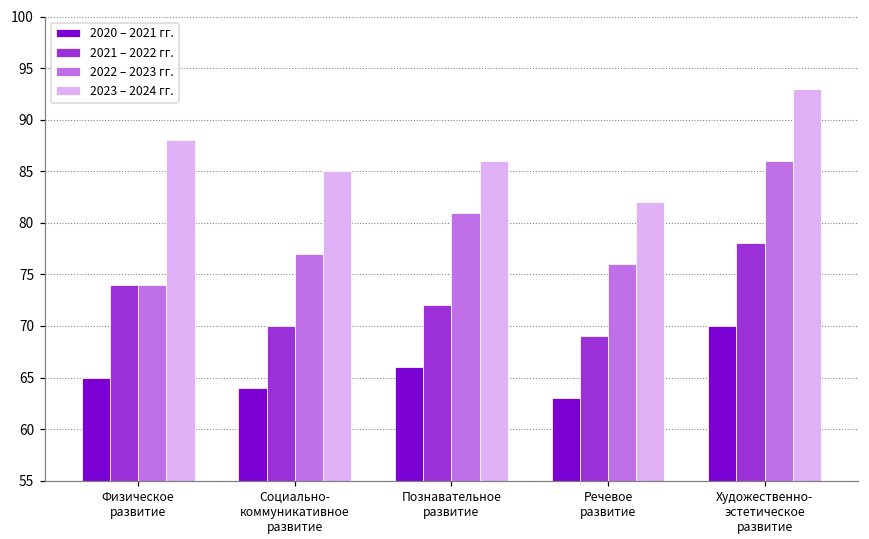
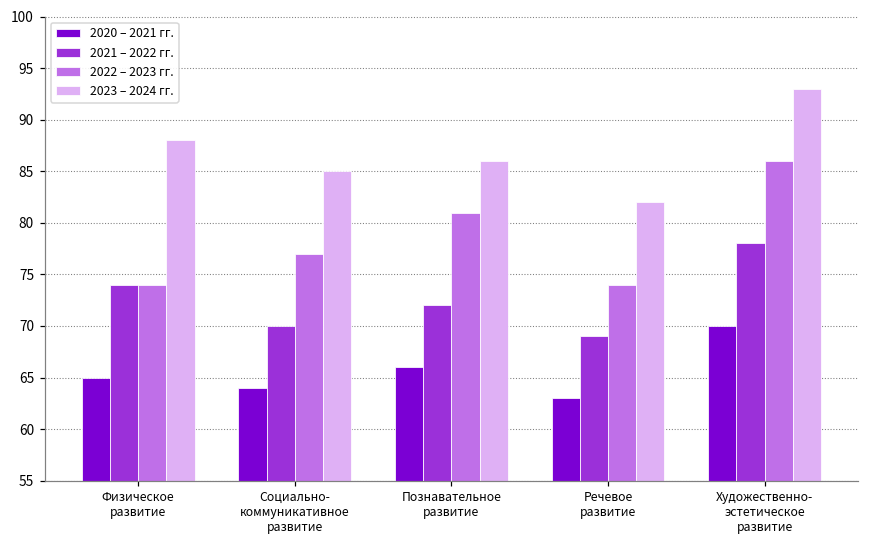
2022 – 2023 гг., Речевое развитие: 76 -> 74
